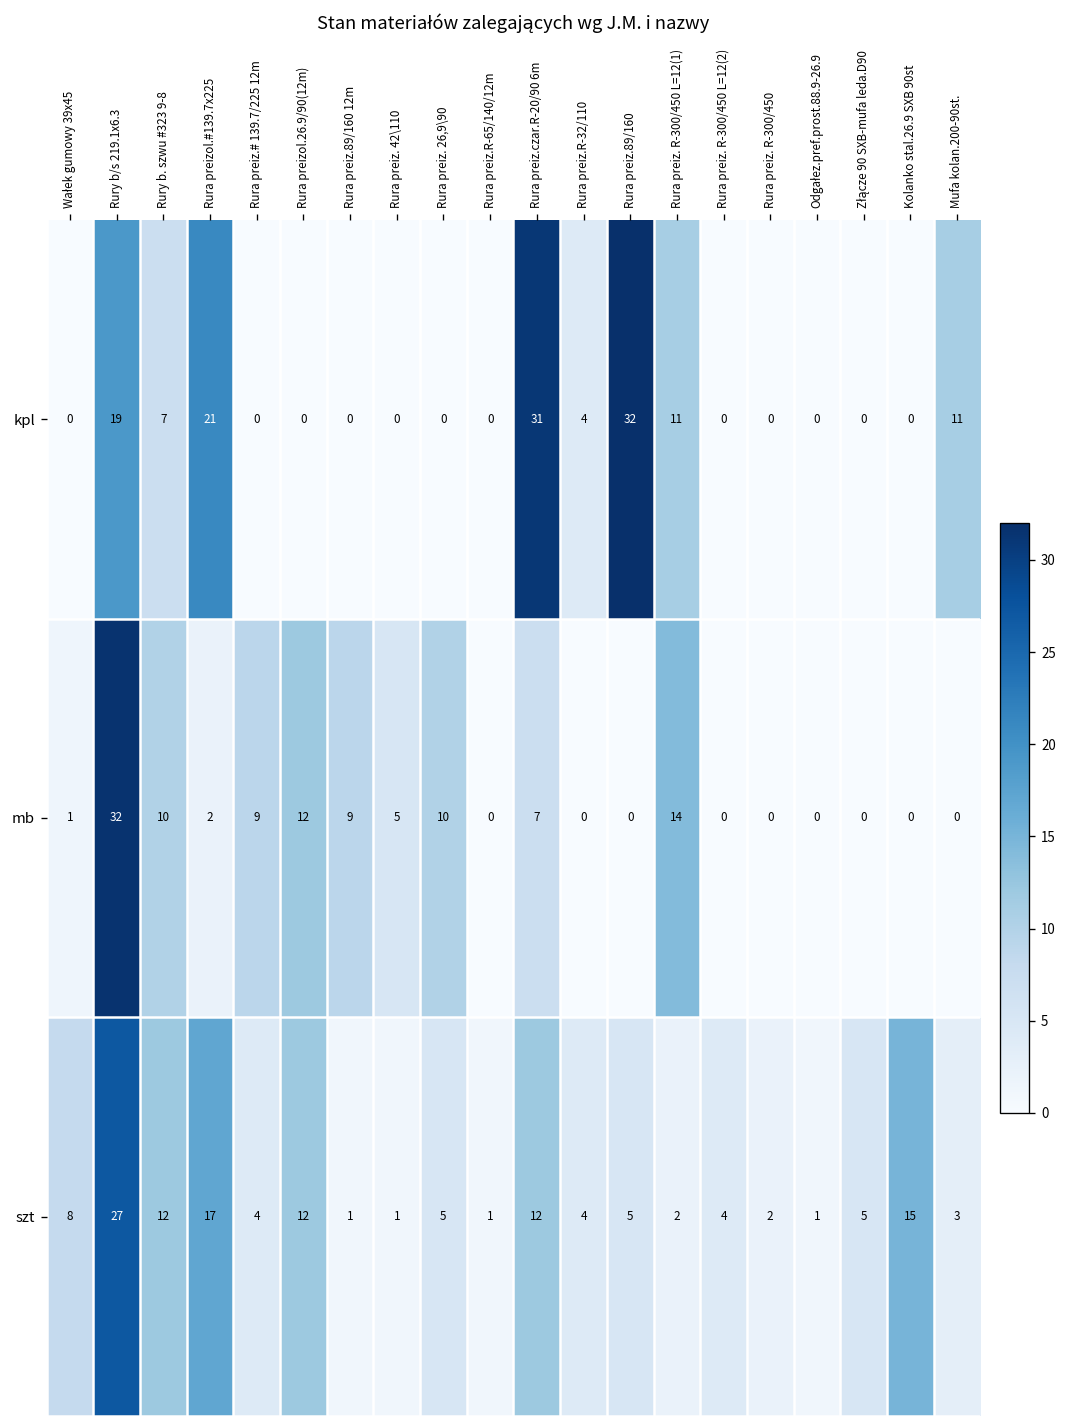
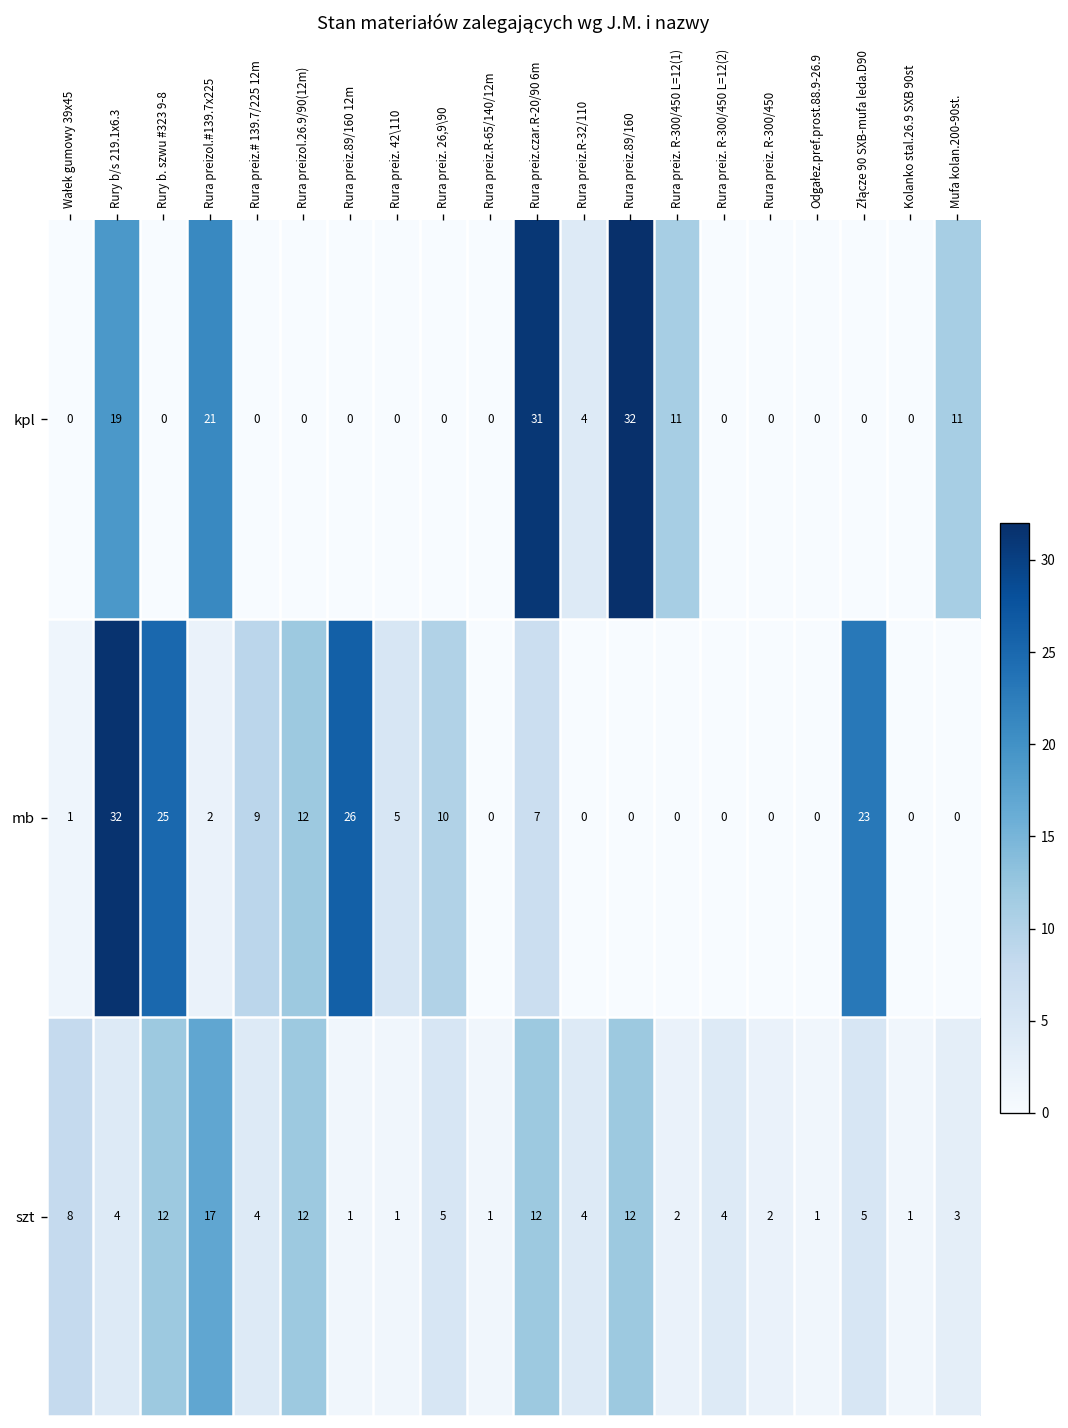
kpl, Rury b. szwu #323 9-8: 7 -> 0
mb, Rury b. szwu #323 9-8: 10 -> 25
mb, Rura preiz.89/160 12m: 9 -> 26
mb, Rura preiz. R-300/450 L=12(1): 14 -> 0
mb, Złącze 90 SXB-mufa leda.D90: 0 -> 23
szt, Rury b/s 219.1x6.3: 27 -> 4
szt, Rura preiz.89/160: 5 -> 12
szt, Kolanko stal.26.9 SXB 90st: 15 -> 1
